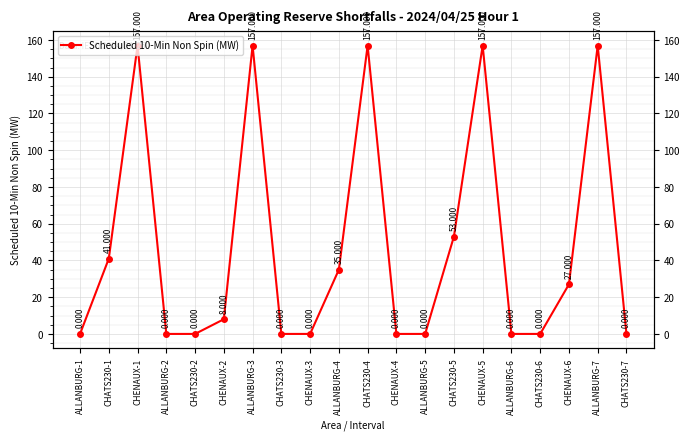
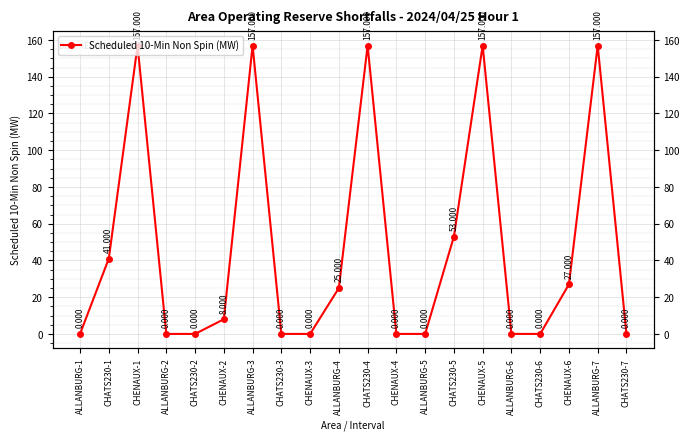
ALLANBURG-4: 35.000 -> 25.000
